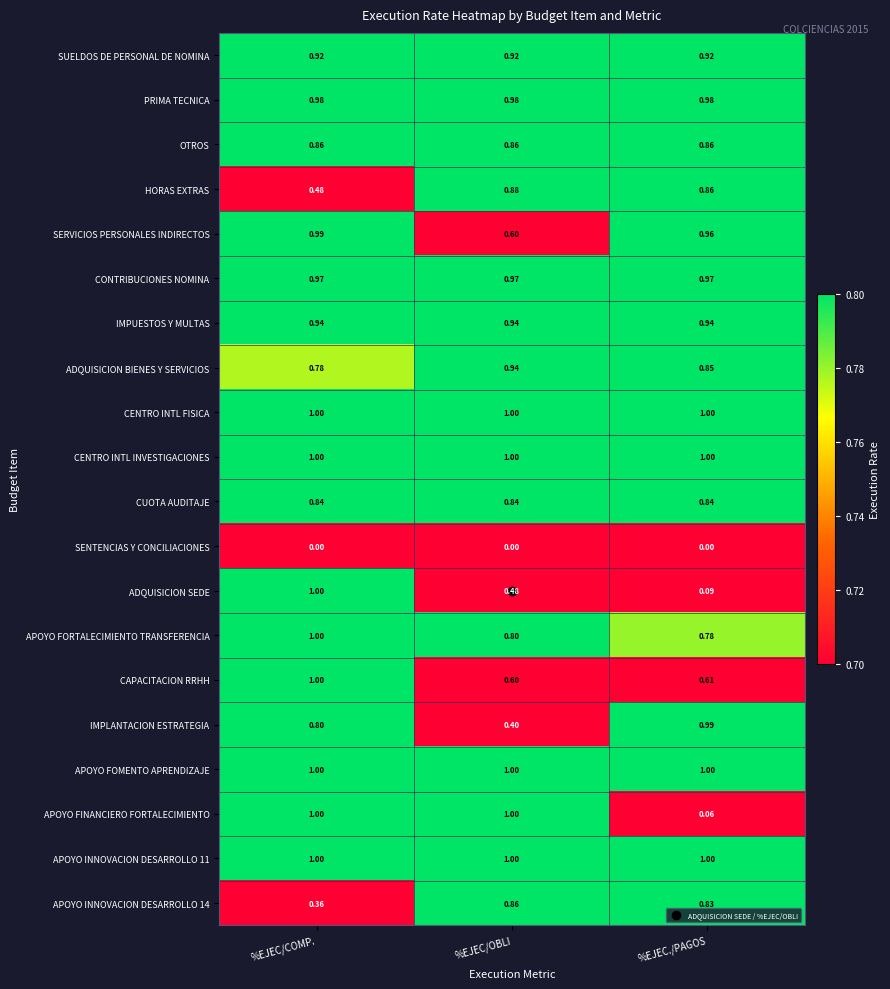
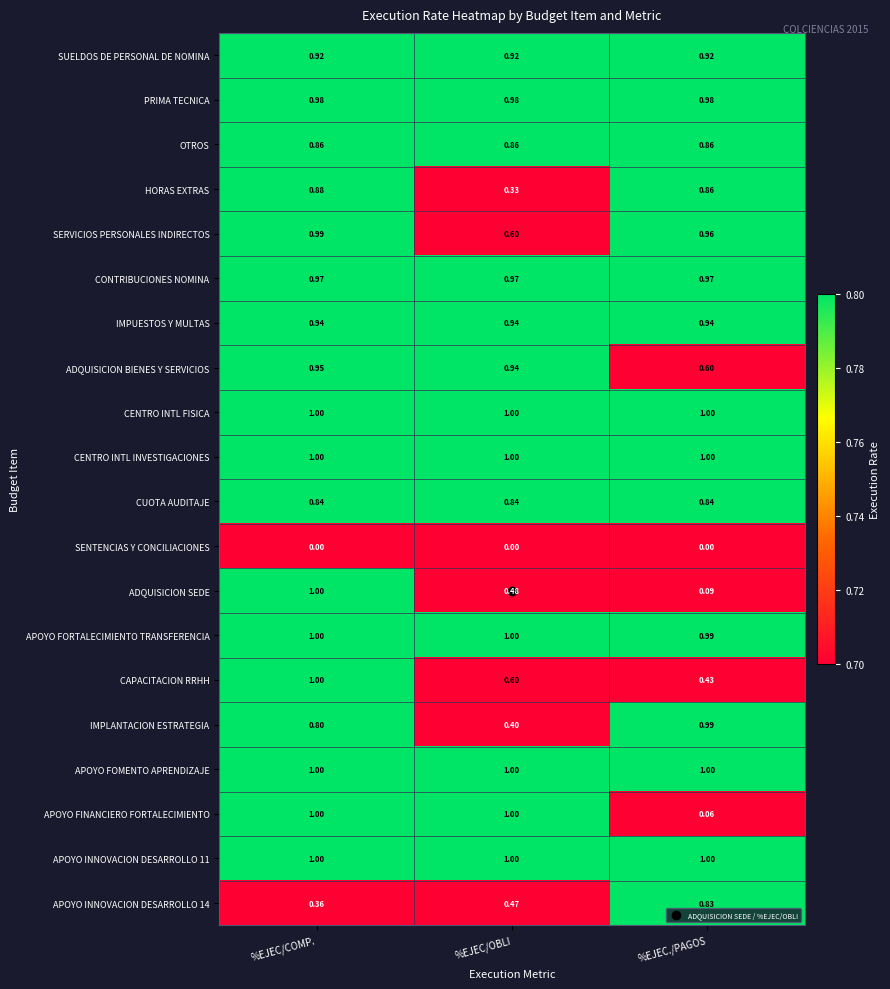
HORAS EXTRAS, %EJEC/COMP.: 0.48 -> 0.88
HORAS EXTRAS, %EJEC/OBLI: 0.88 -> 0.33
ADQUISICION BIENES Y SERVICIOS, %EJEC/COMP.: 0.78 -> 0.95
ADQUISICION BIENES Y SERVICIOS, %EJEC./PAGOS: 0.85 -> 0.60
APOYO FORTALECIMIENTO TRANSFERENCIA, %EJEC/OBLI: 0.80 -> 1.00
APOYO FORTALECIMIENTO TRANSFERENCIA, %EJEC./PAGOS: 0.78 -> 0.99
CAPACITACION RRHH, %EJEC./PAGOS: 0.61 -> 0.43
APOYO INNOVACION DESARROLLO 14, %EJEC/OBLI: 0.86 -> 0.47
